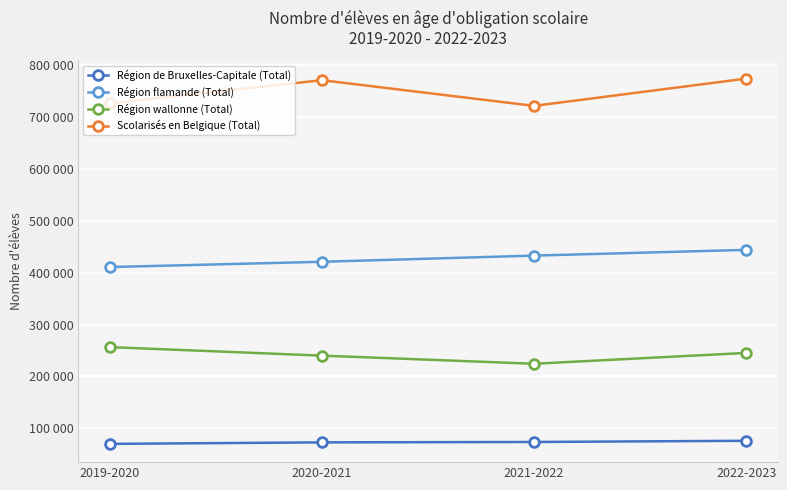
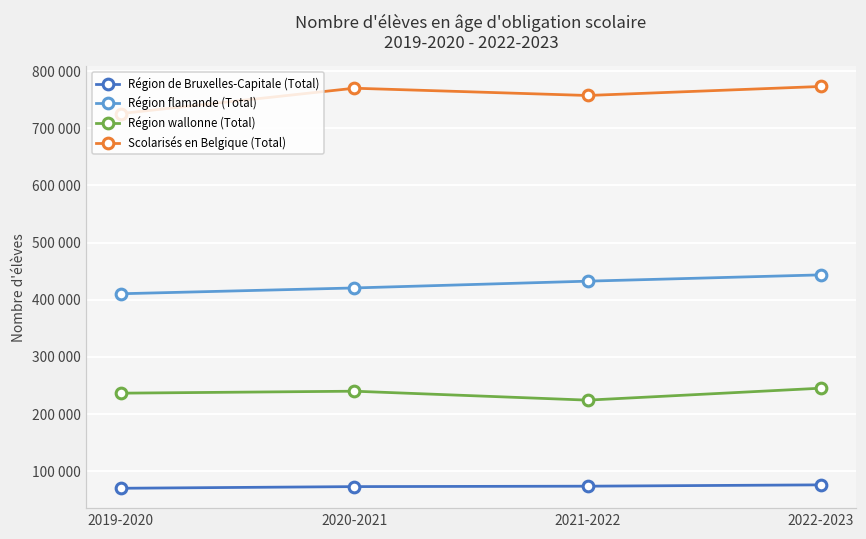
Région wallonne (Total), 2019-2020: 260000 -> 240000
Scolarisés en Belgique (Total), 2021-2022: 720000 -> 760000
